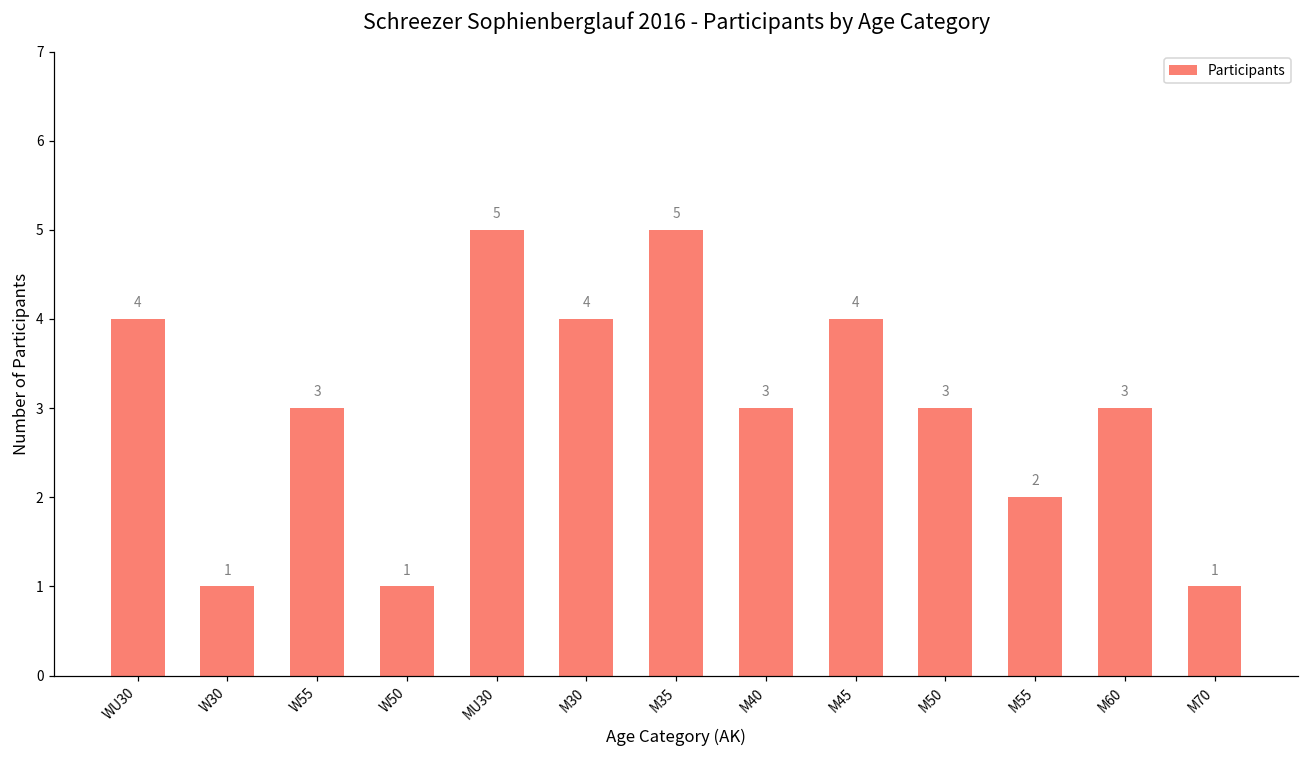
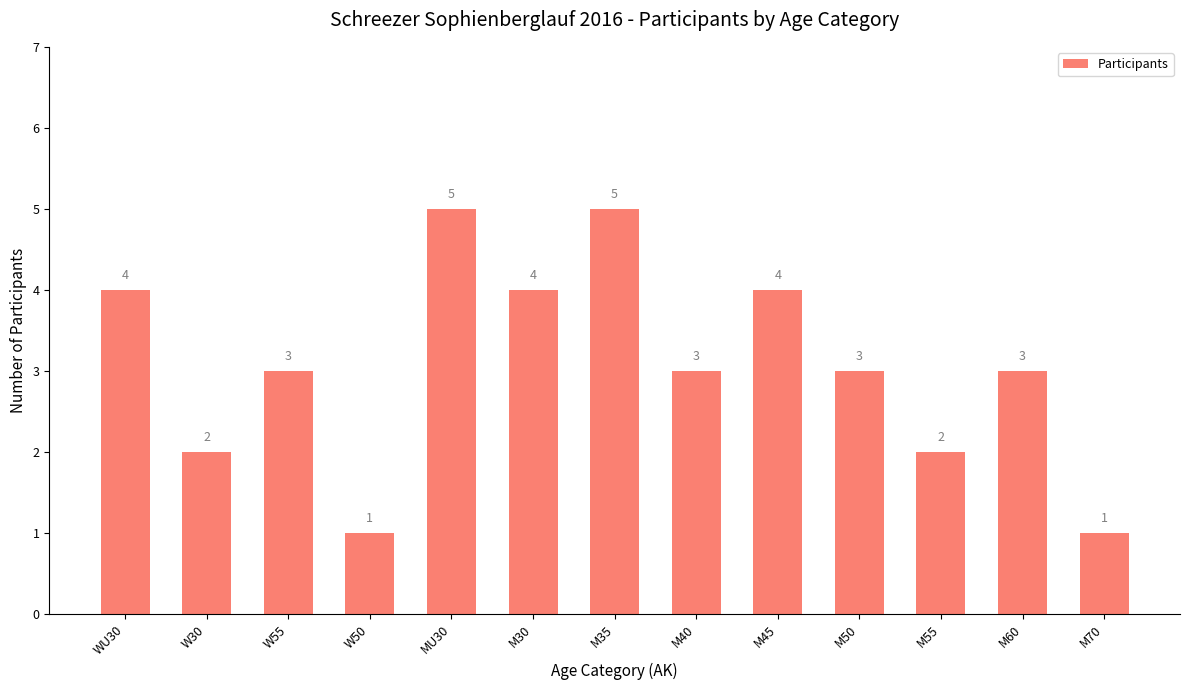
W30: 1 -> 2
